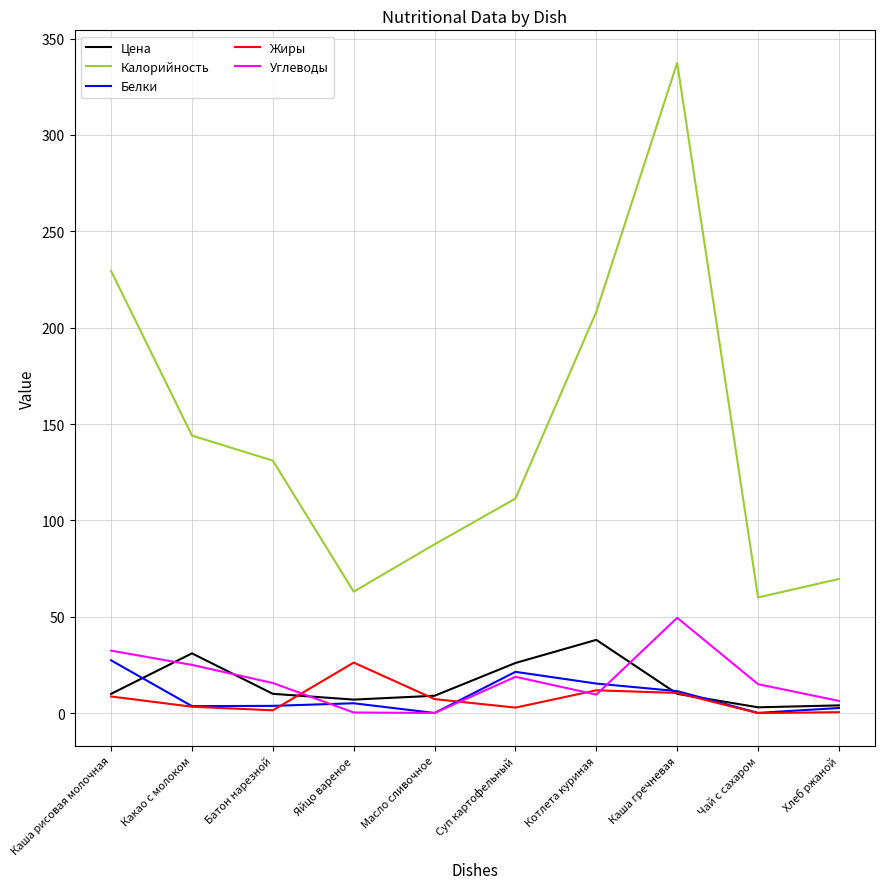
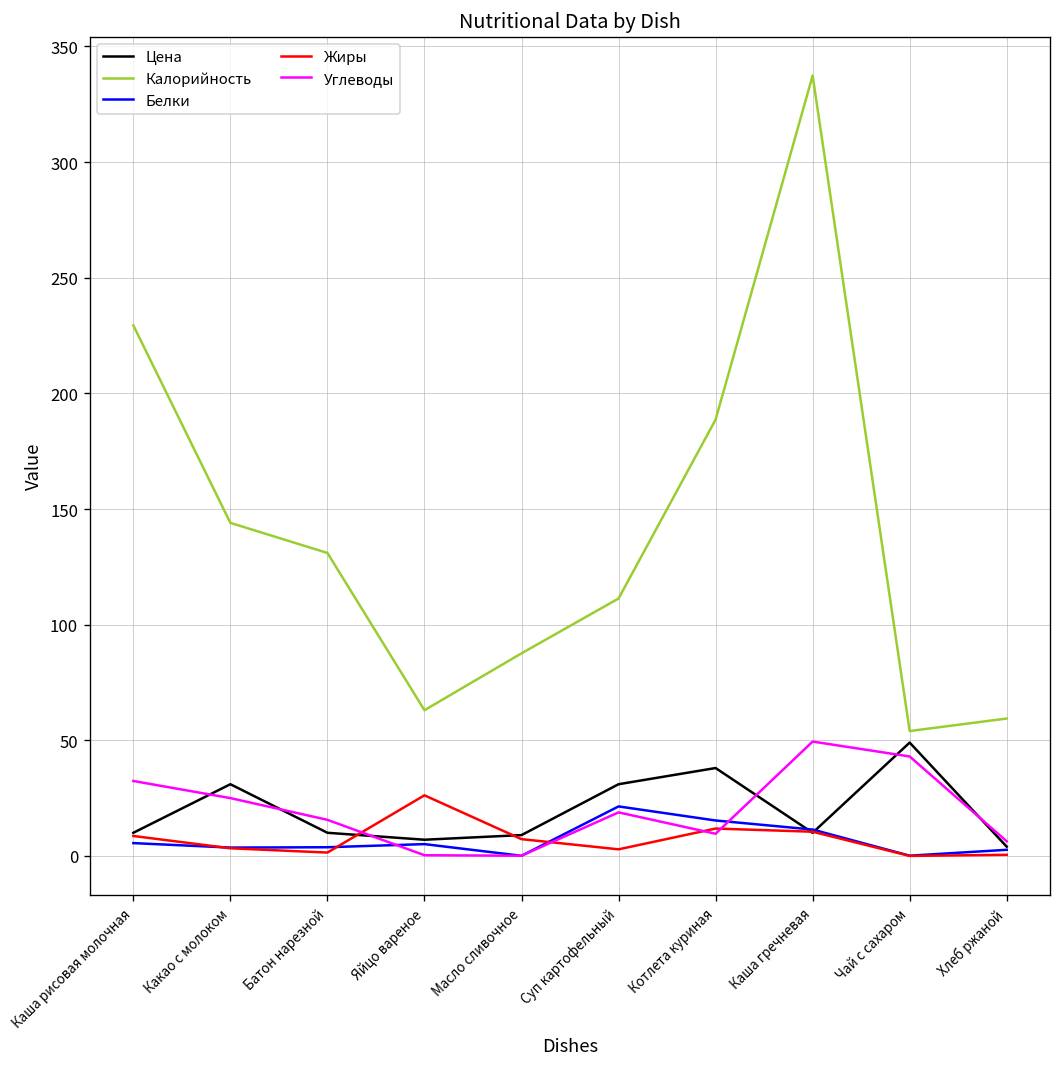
Белки, Каша рисовая молочная: 27 -> 6
Цена, Суп картофельный: 26 -> 31
Калорийность, Котлета куриная: 208 -> 189
Цена, Чай с сахаром: 3 -> 49
Калорийность, Чай с сахаром: 60 -> 54
Углеводы, Чай с сахаром: 15 -> 43
Калорийность, Хлеб ржаной: 70 -> 59
